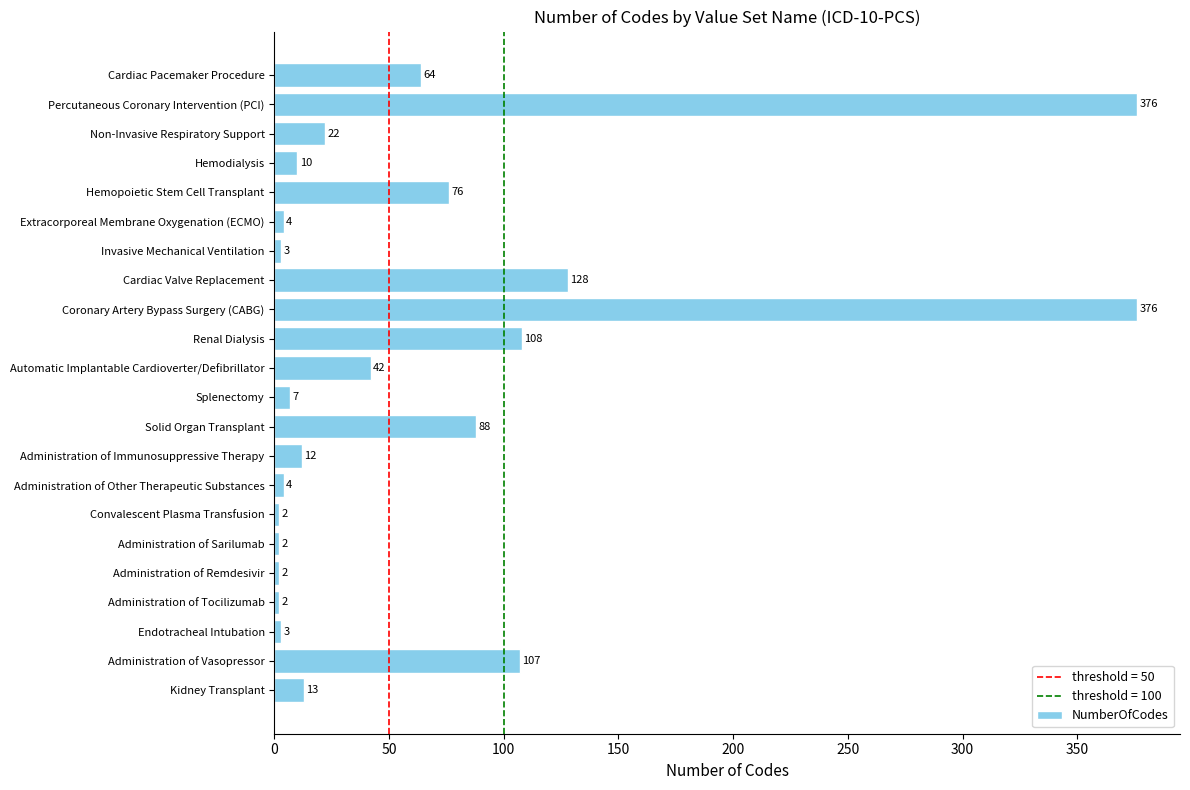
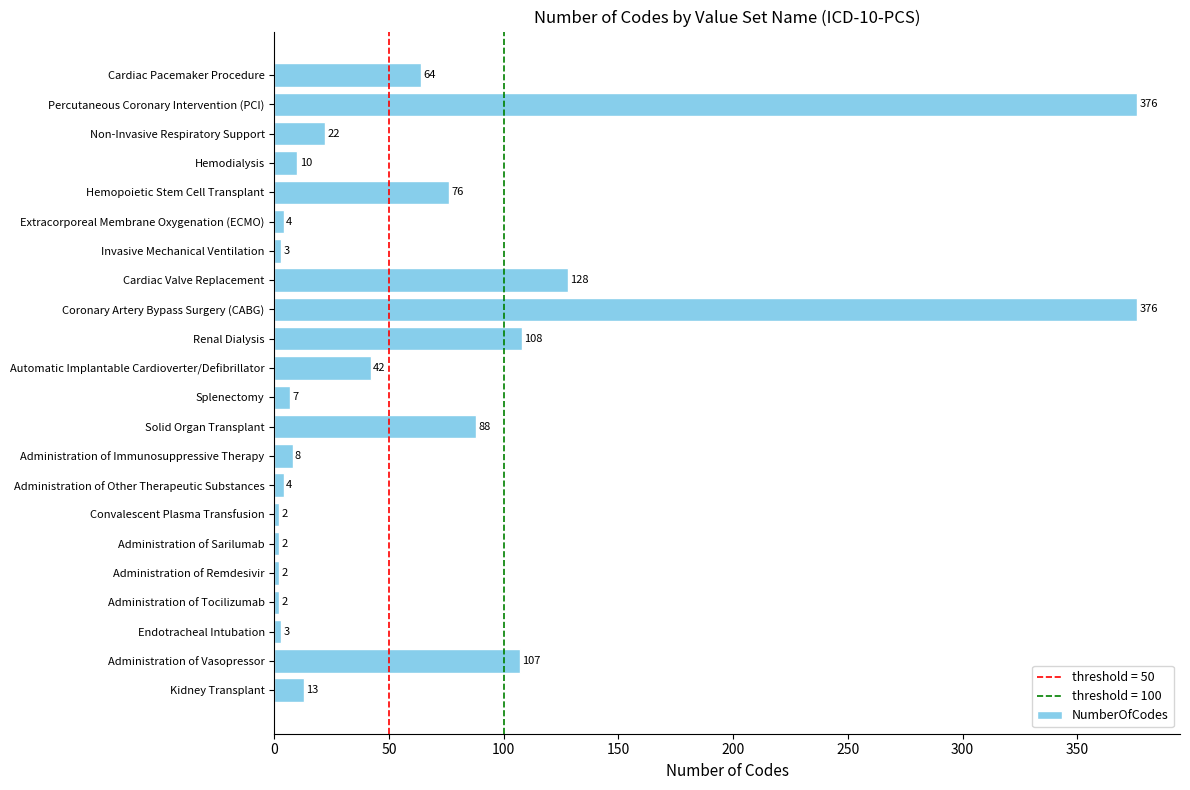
Administration of Immunosuppressive Therapy: 12 -> 8
